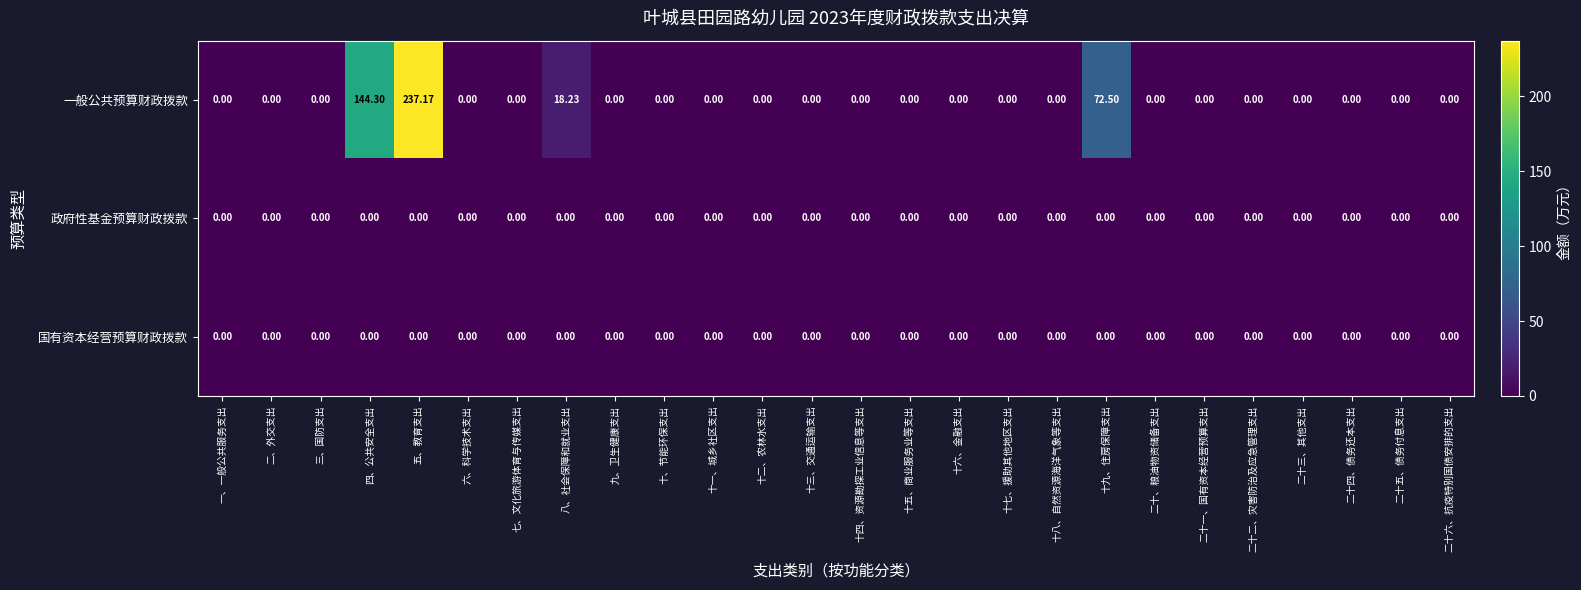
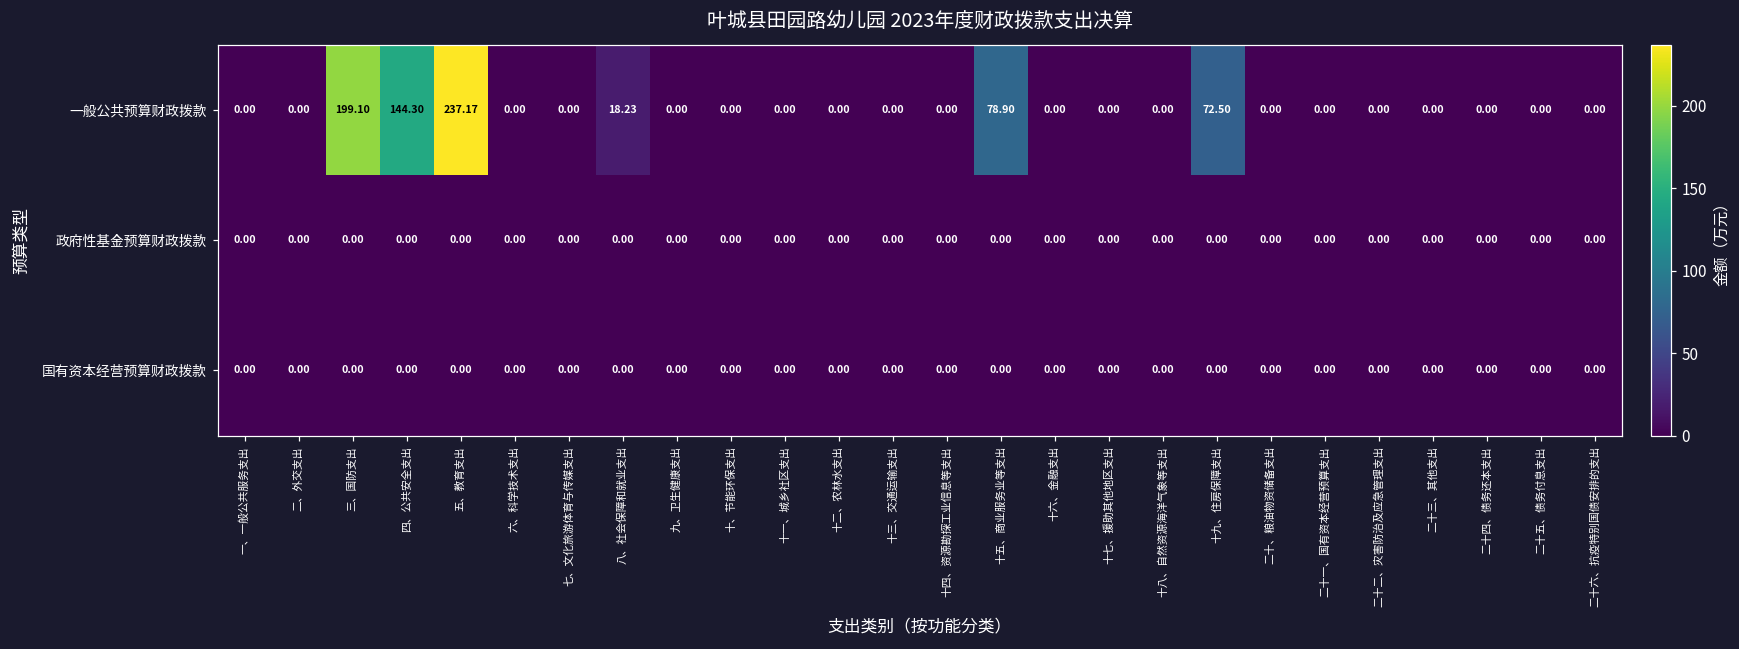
一般公共预算财政拨款, 三、国防支出: 0.00 -> 199.10
一般公共预算财政拨款, 十五、商业服务业等支出: 0.00 -> 78.90
